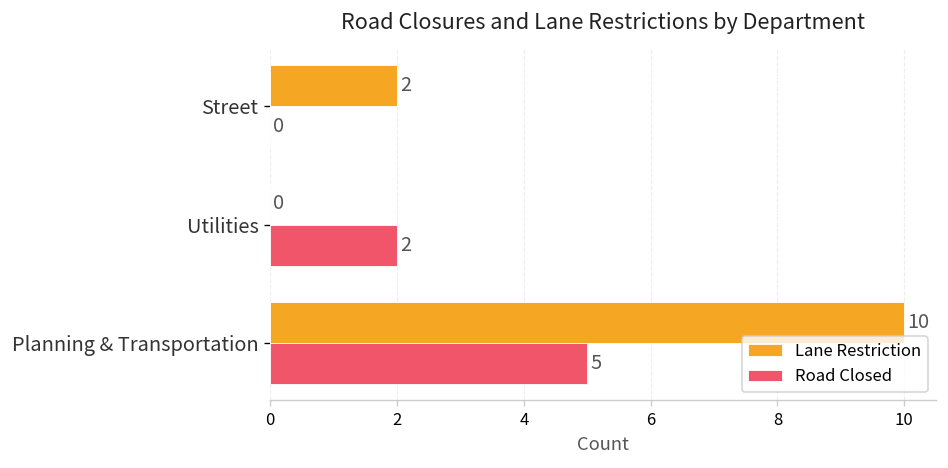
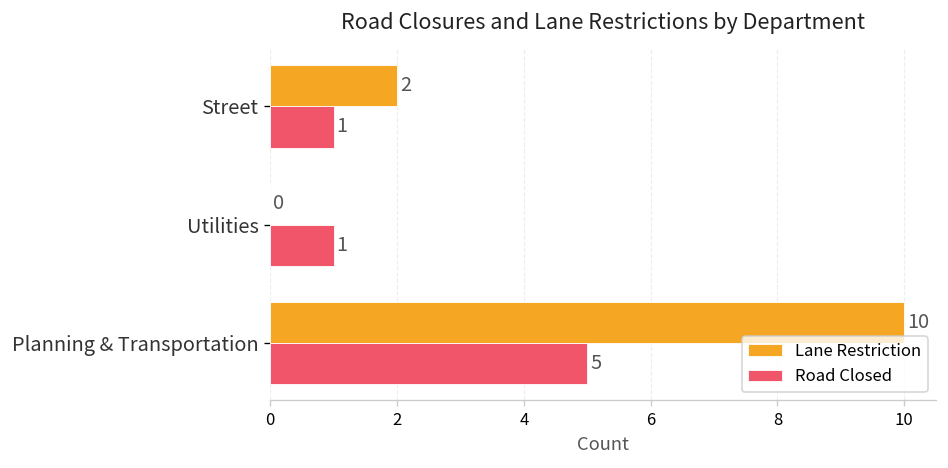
Road Closed, Street: 0 -> 1
Road Closed, Utilities: 2 -> 1
